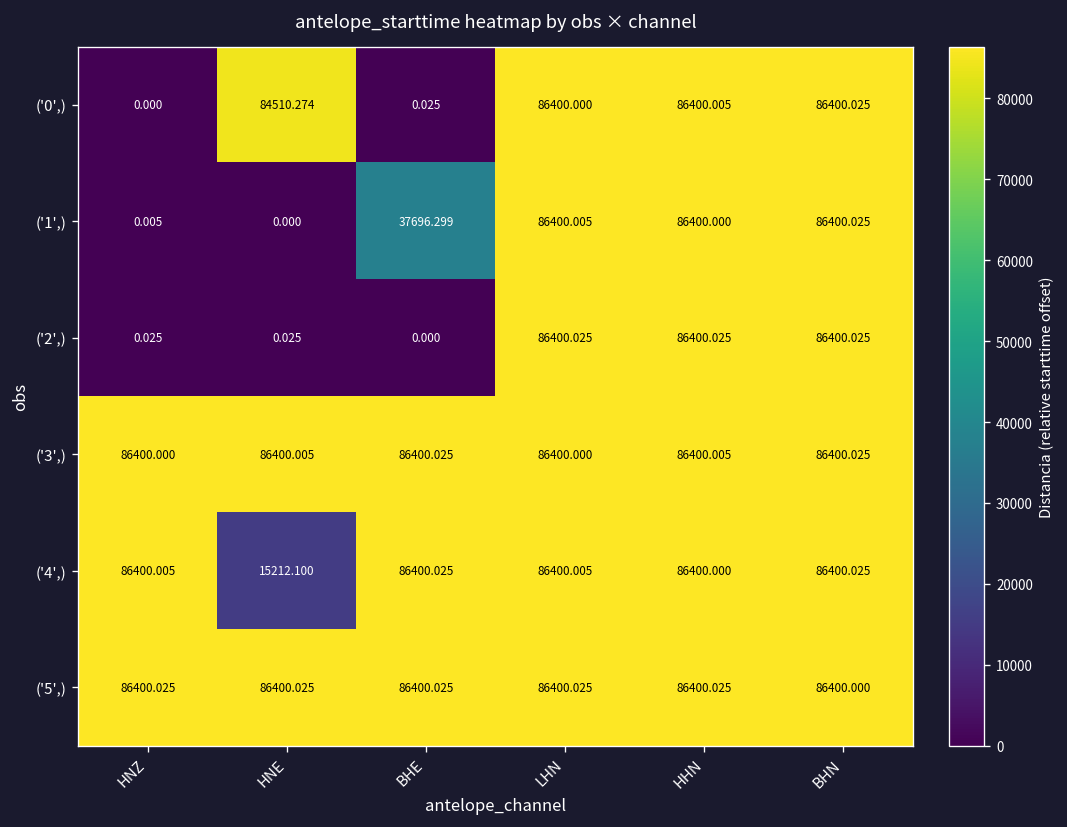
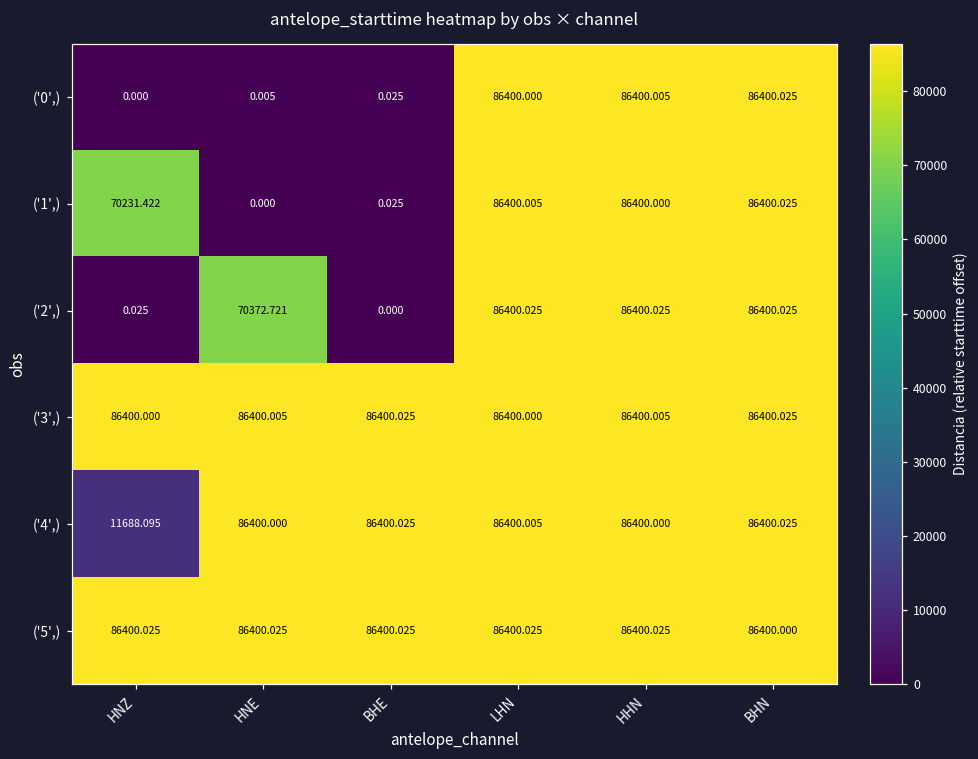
('0',), HNE: 84510.274 -> 0.005
('1',), HNZ: 0.005 -> 70231.422
('1',), BHE: 37696.299 -> 0.025
('2',), HNE: 0.025 -> 70372.721
('4',), HNZ: 86400.005 -> 11688.095
('4',), HNE: 15212.100 -> 86400.000
